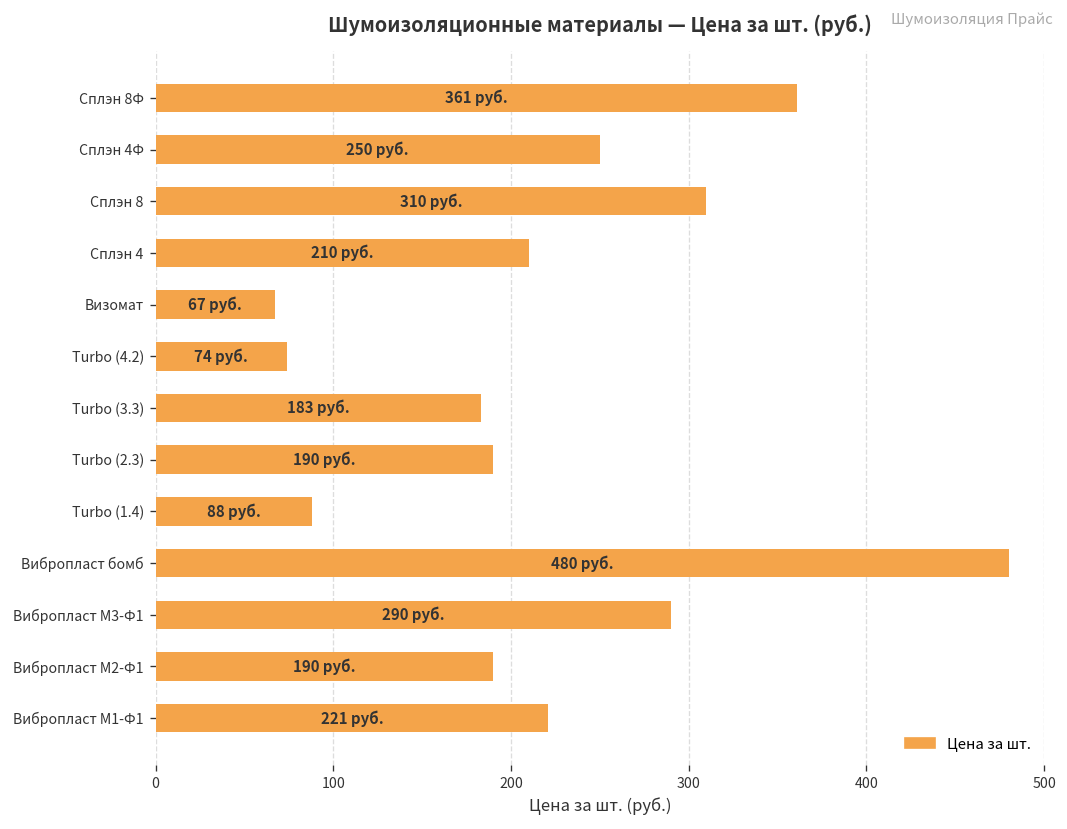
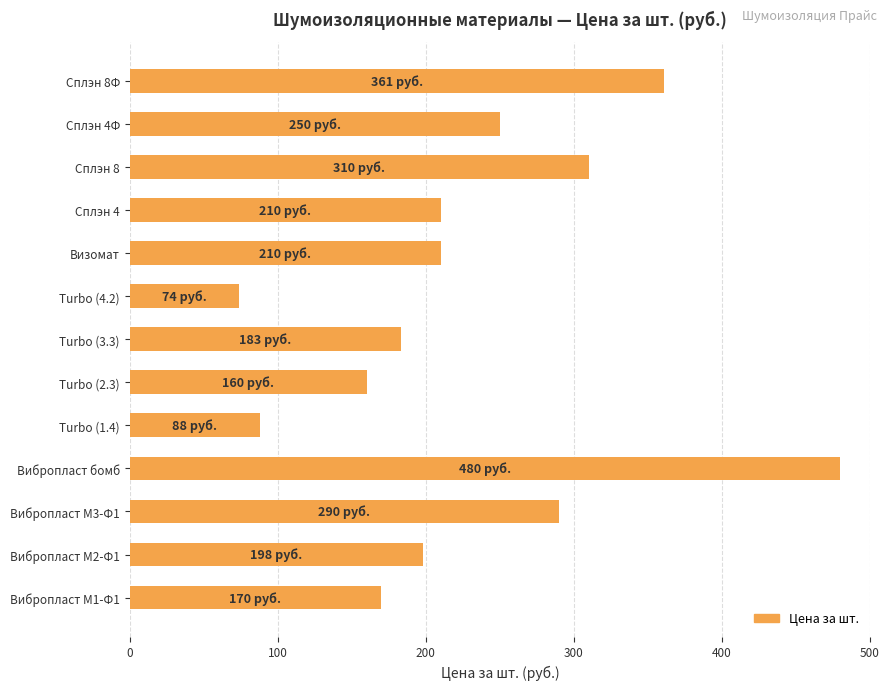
Визомат: 67 -> 210
Turbo (2.3): 190 -> 160
Вибропласт М2-Ф1: 190 -> 198
Вибропласт М1-Ф1: 221 -> 170
